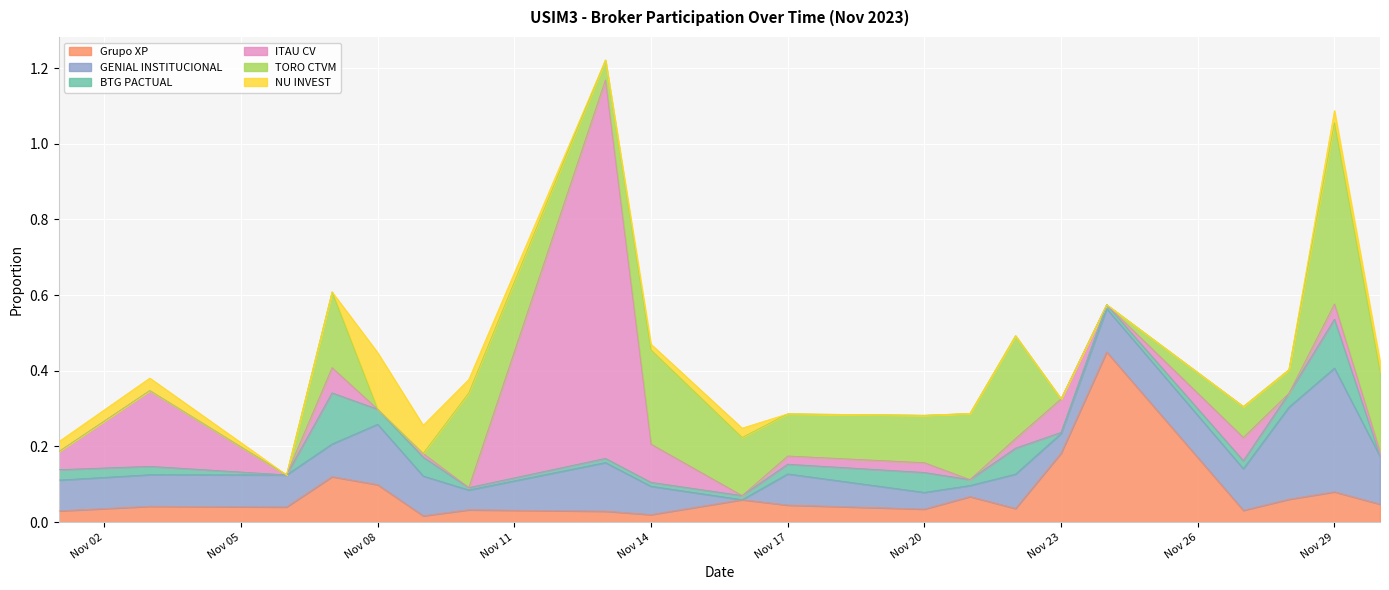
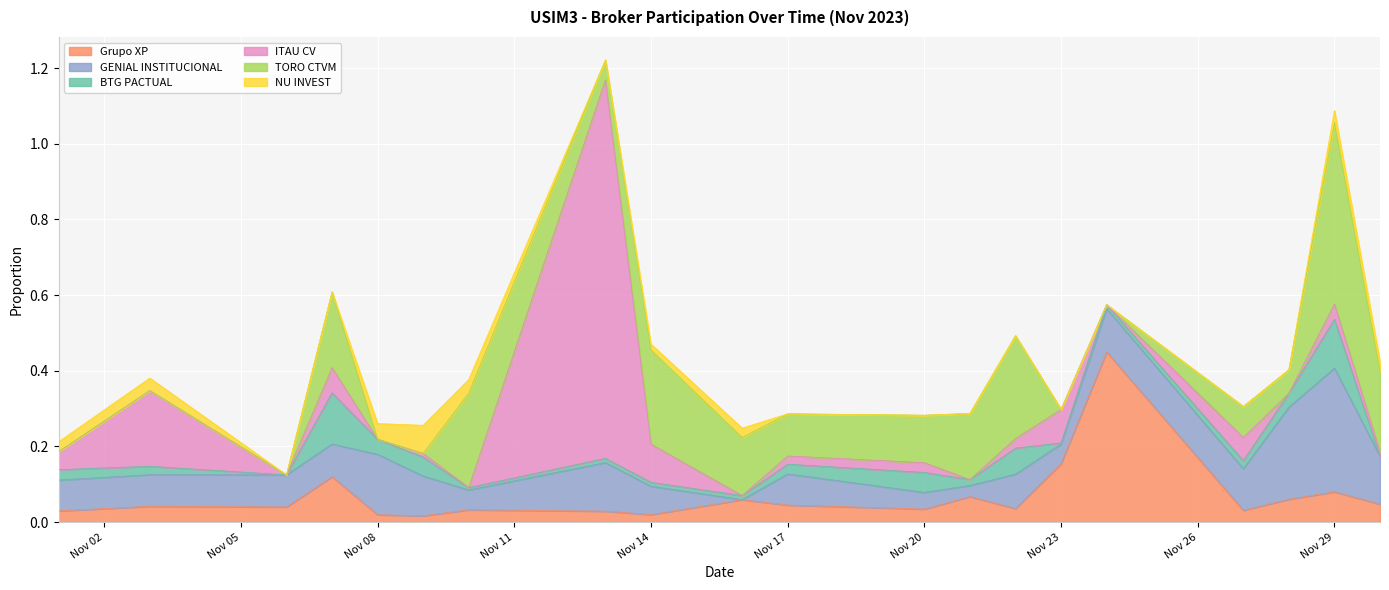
Grupo XP, Nov 08: 0.10 -> 0.02
NU INVEST, Nov 08: 0.15 -> 0.04
Grupo XP, Nov 23: 0.18 -> 0.15
